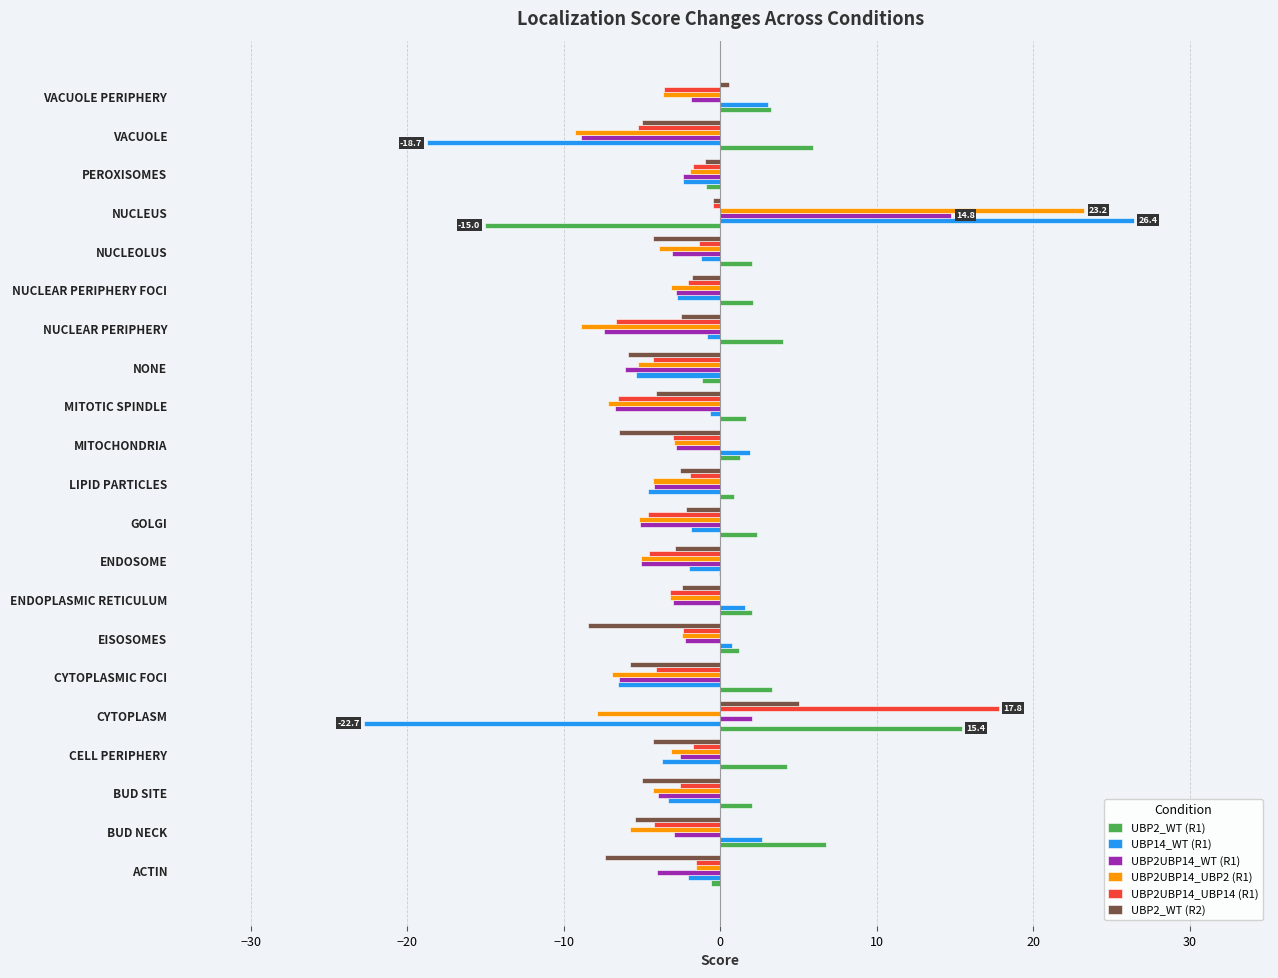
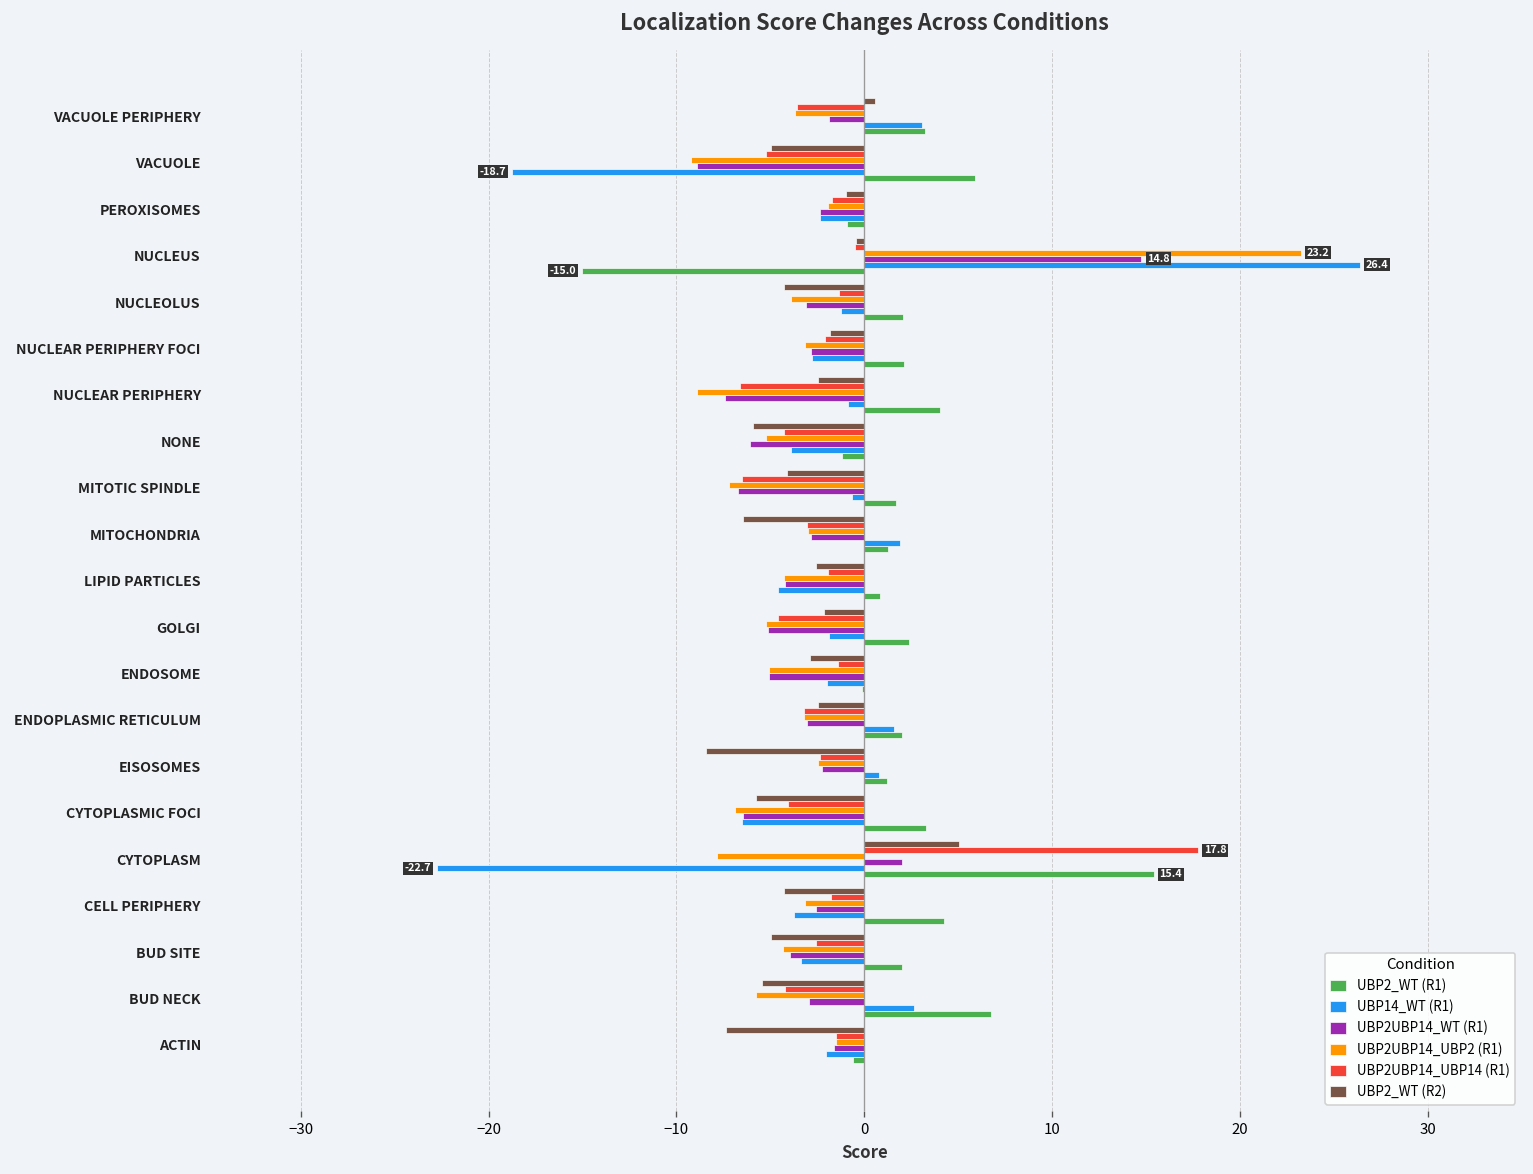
UBP14_WT (R1), NONE: -5.4 -> -3.9
UBP2UBP14_UBP14 (R1), ENDOSOME: -4.6 -> -1.4
UBP2UBP14_WT (R1), ACTIN: -4.1 -> -1.6
